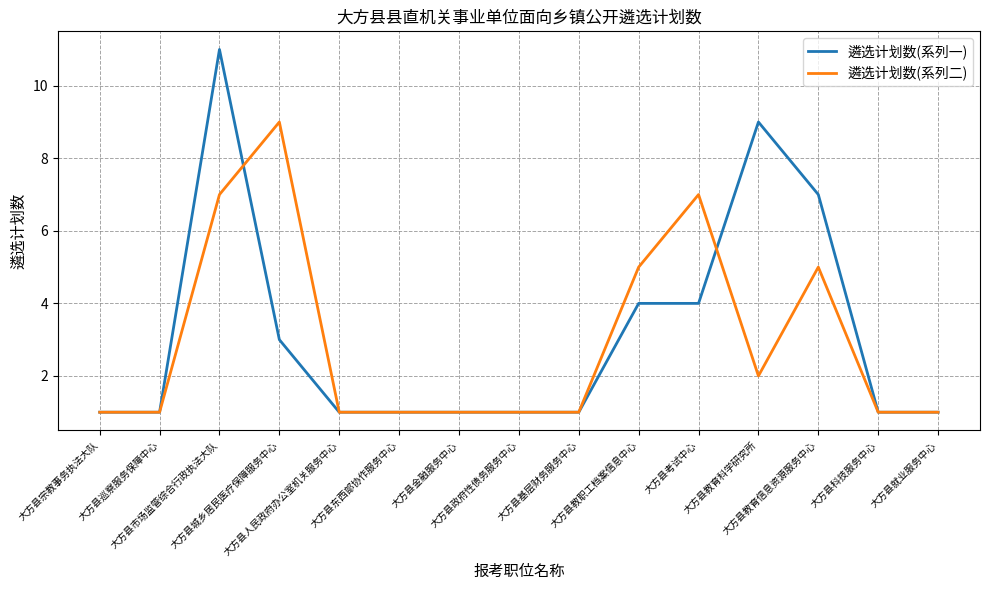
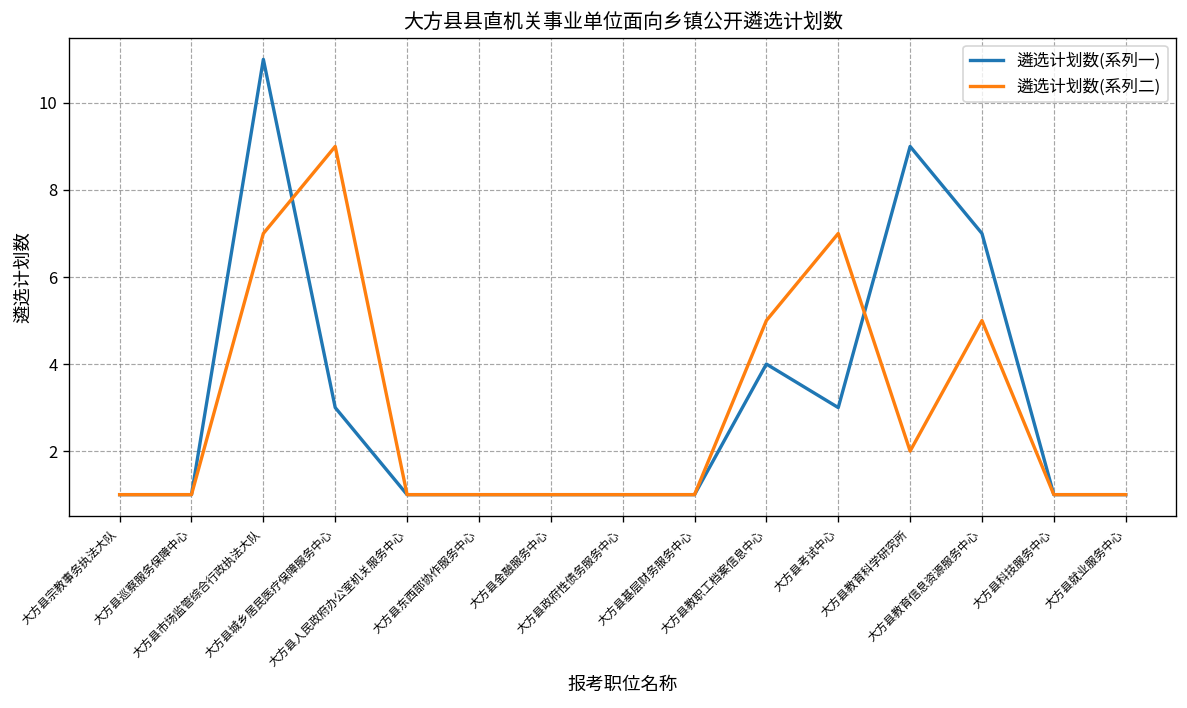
遴选计划数(系列一), 大方县考试中心: 4 -> 3
